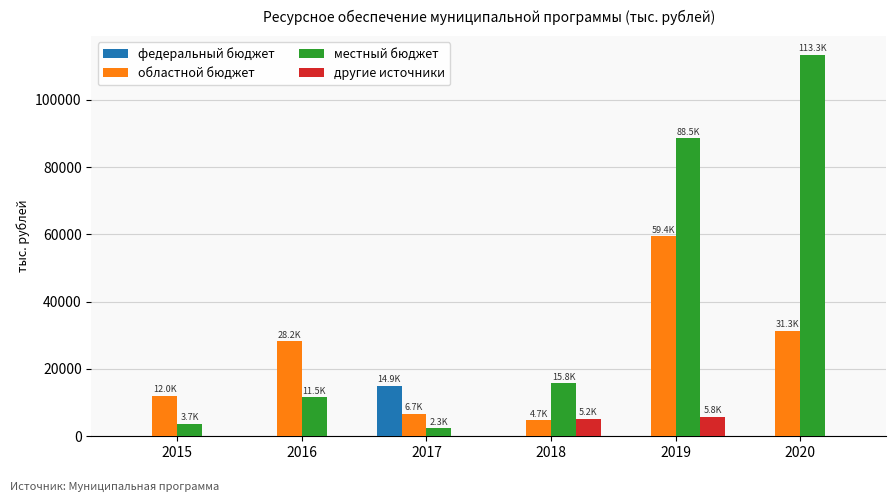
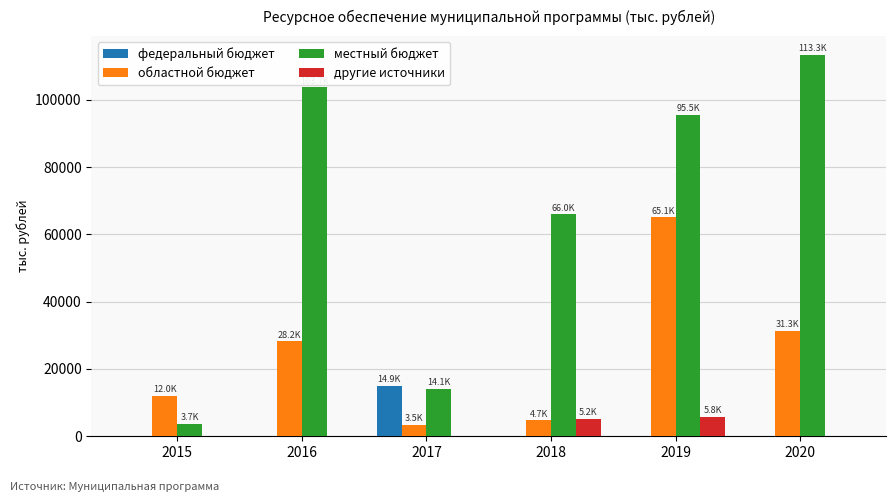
местный бюджет, 2016: 12000 -> 104000
областной бюджет, 2017: 6.7K -> 3.5K
местный бюджет, 2017: 2.3K -> 14.1K
местный бюджет, 2018: 15.8K -> 66.0K
областной бюджет, 2019: 59.4K -> 65.1K
местный бюджет, 2019: 88.5K -> 95.5K
